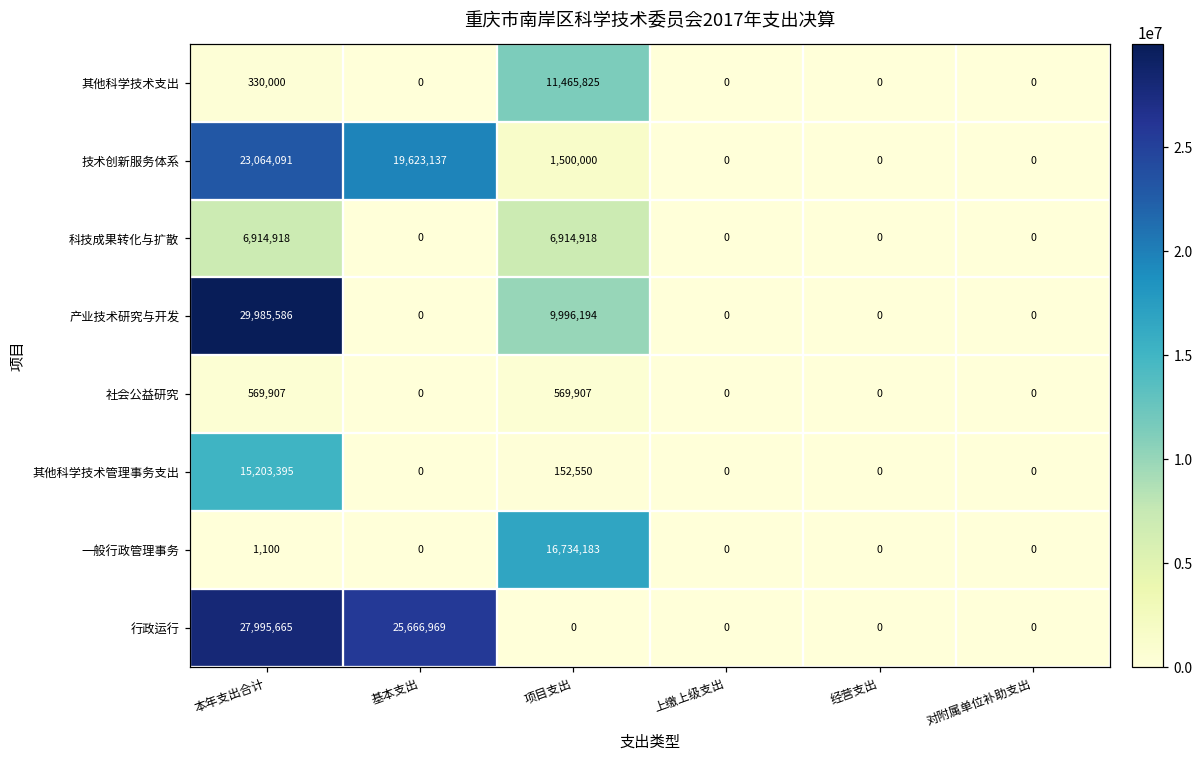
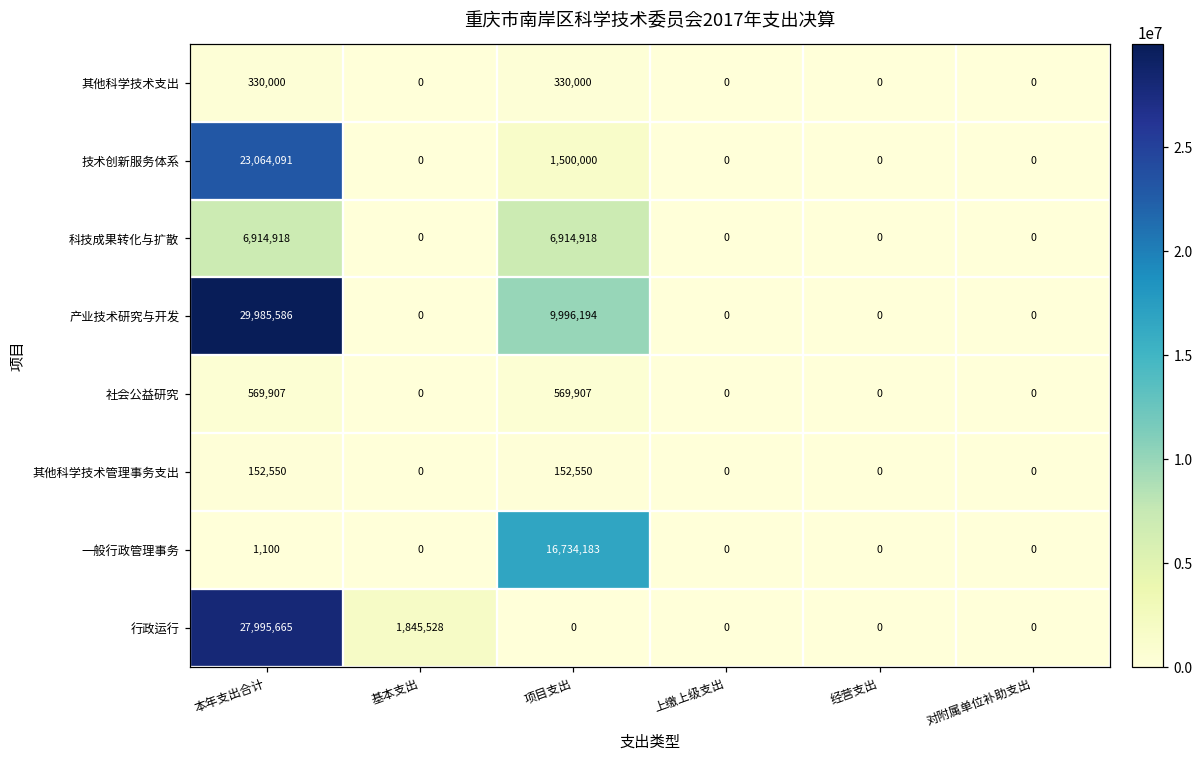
其他科学技术支出, 项目支出: 11,465,825 -> 330,000
技术创新服务体系, 基本支出: 19,623,137 -> 0
其他科学技术管理事务支出, 本年支出合计: 15,203,395 -> 152,550
行政运行, 基本支出: 25,666,969 -> 1,845,528
